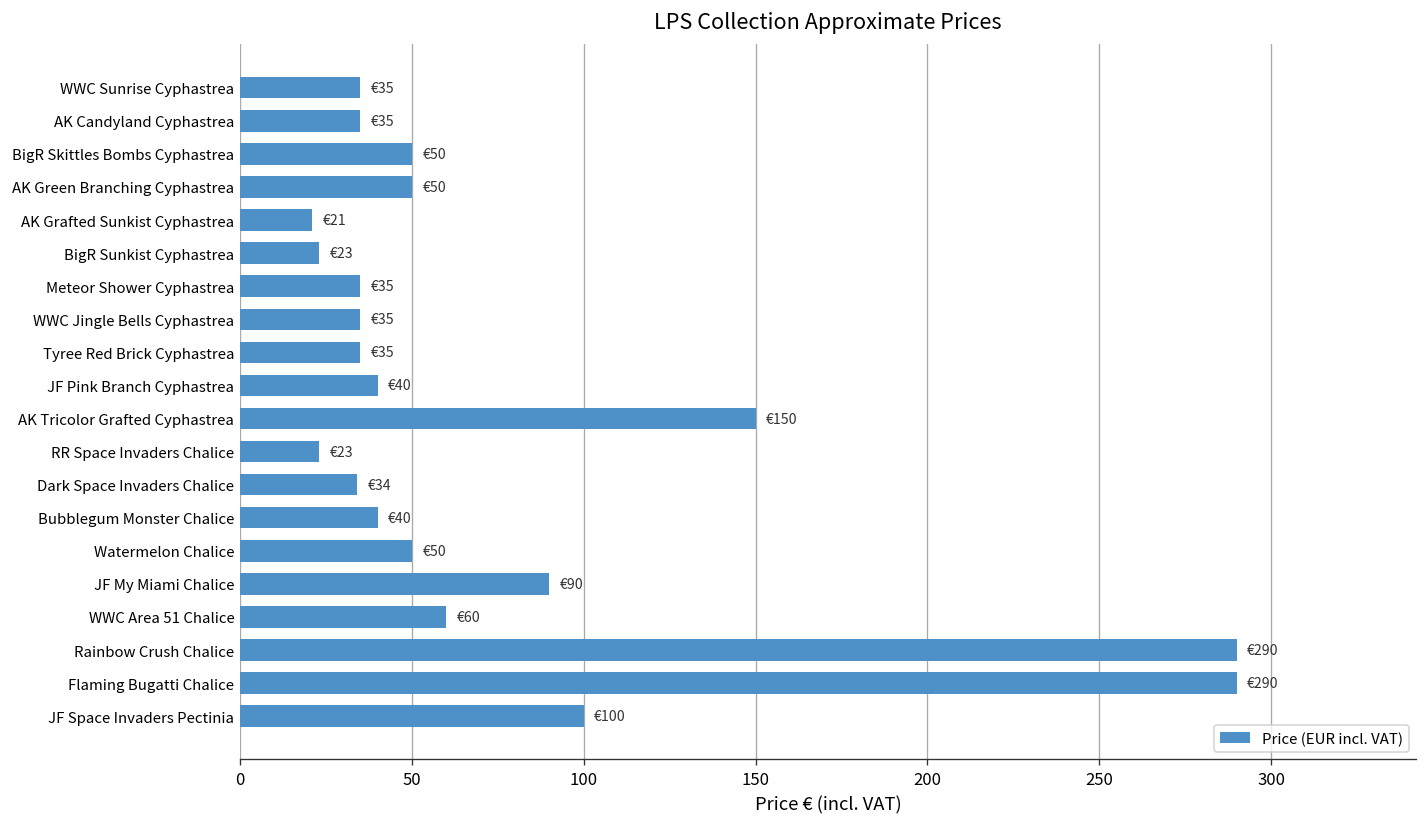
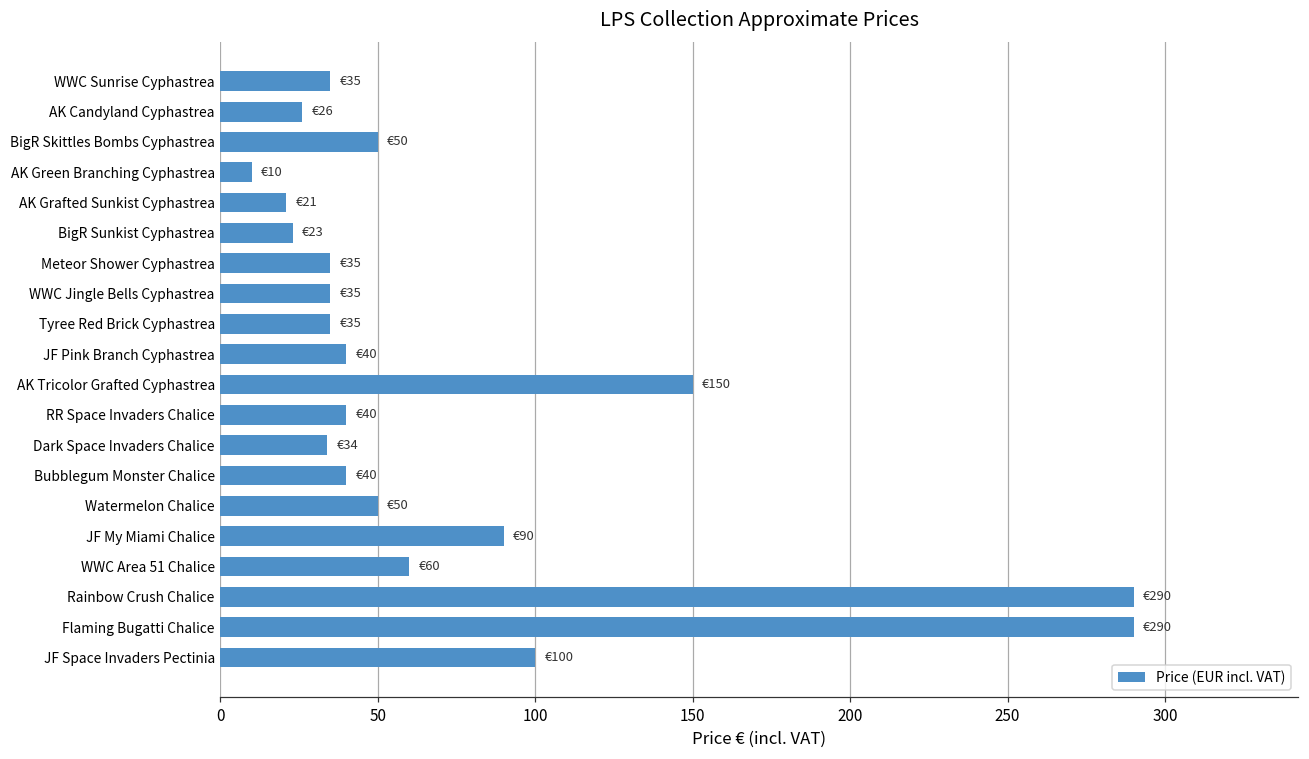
AK Candyland Cyphastrea: €35 -> €26
AK Green Branching Cyphastrea: €50 -> €10
RR Space Invaders Chalice: €23 -> €40
